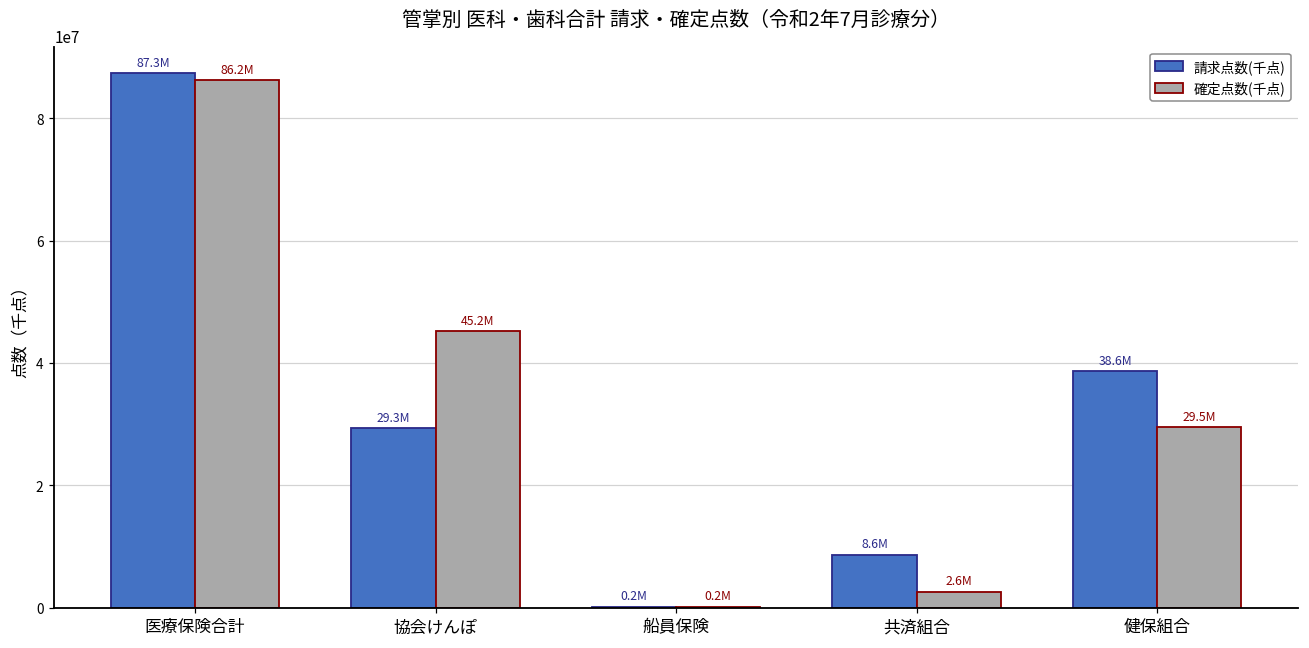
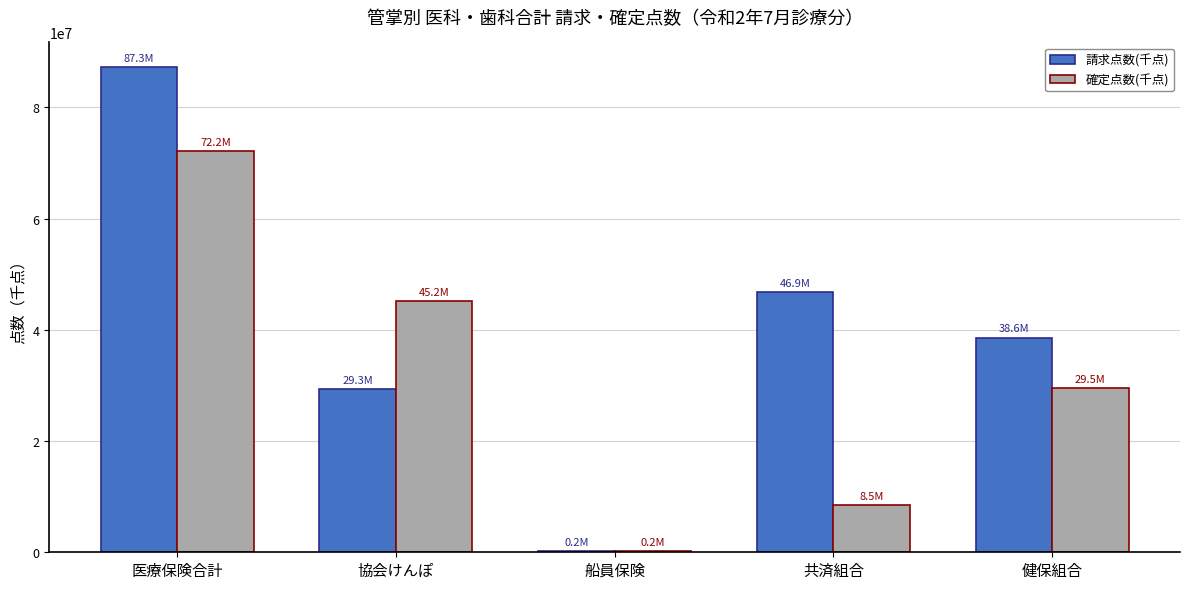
確定点数(千点), 医療保険合計: 86.2M -> 72.2M
請求点数(千点), 共済組合: 8.6M -> 46.9M
確定点数(千点), 共済組合: 2.6M -> 8.5M
